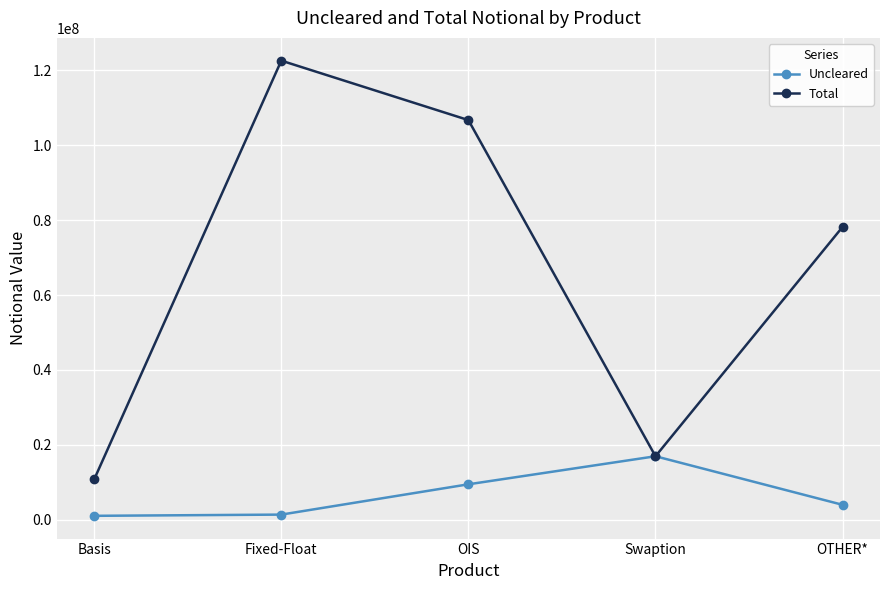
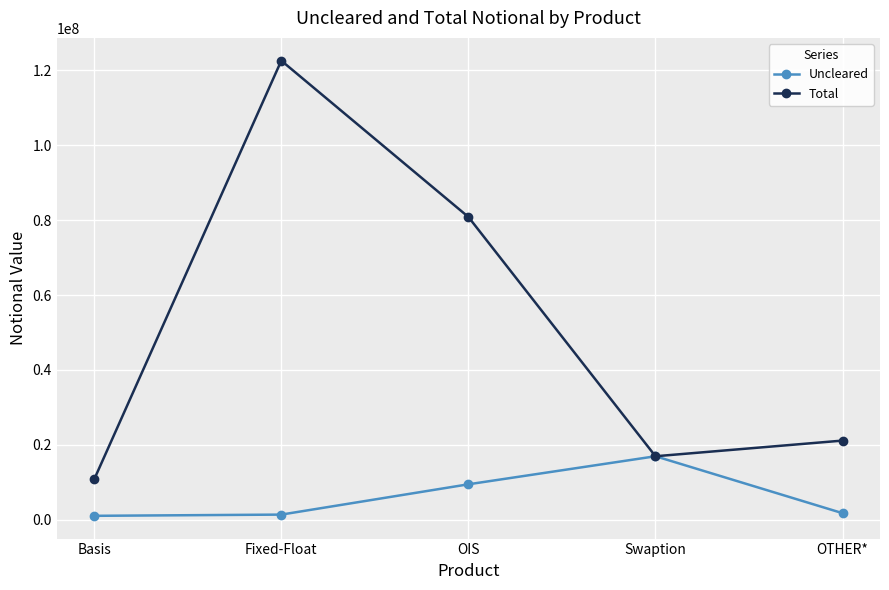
Total, OIS: 107000000 -> 81000000
Uncleared, OTHER*: 4000000 -> 2000000
Total, OTHER*: 78000000 -> 21000000
